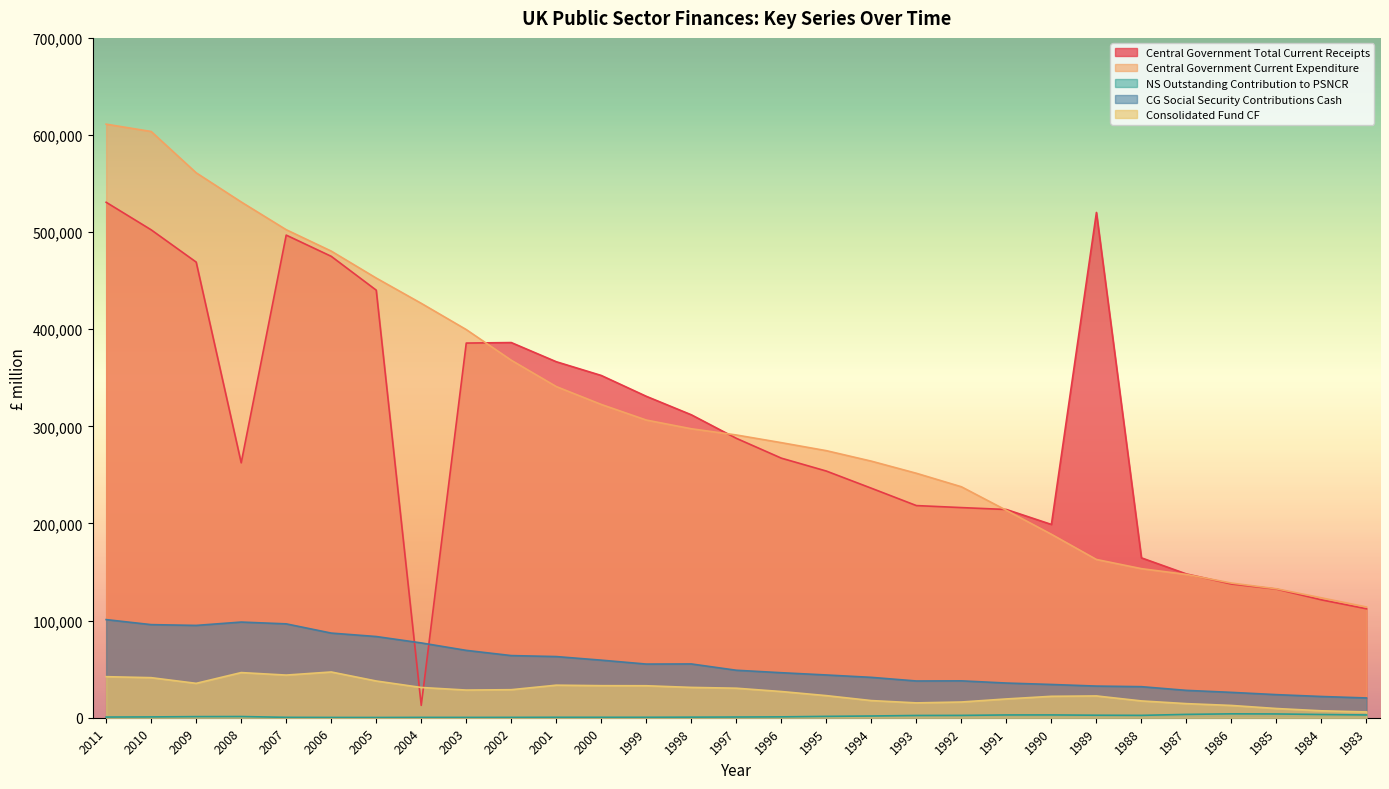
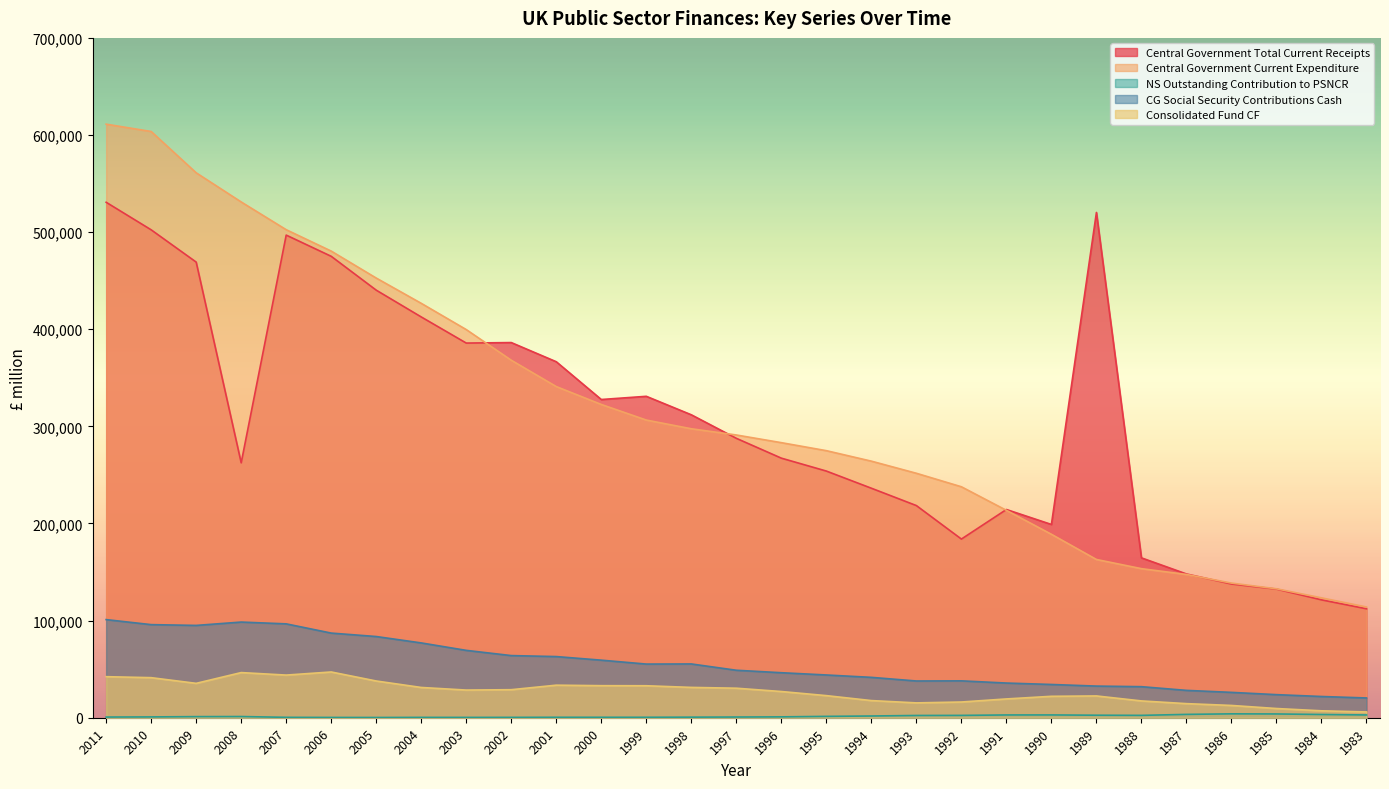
Central Government Total Current Receipts, 2004: 10,000 -> 410,000
Central Government Total Current Receipts, 2000: 350,000 -> 330,000
Central Government Total Current Receipts, 1992: 220,000 -> 180,000
